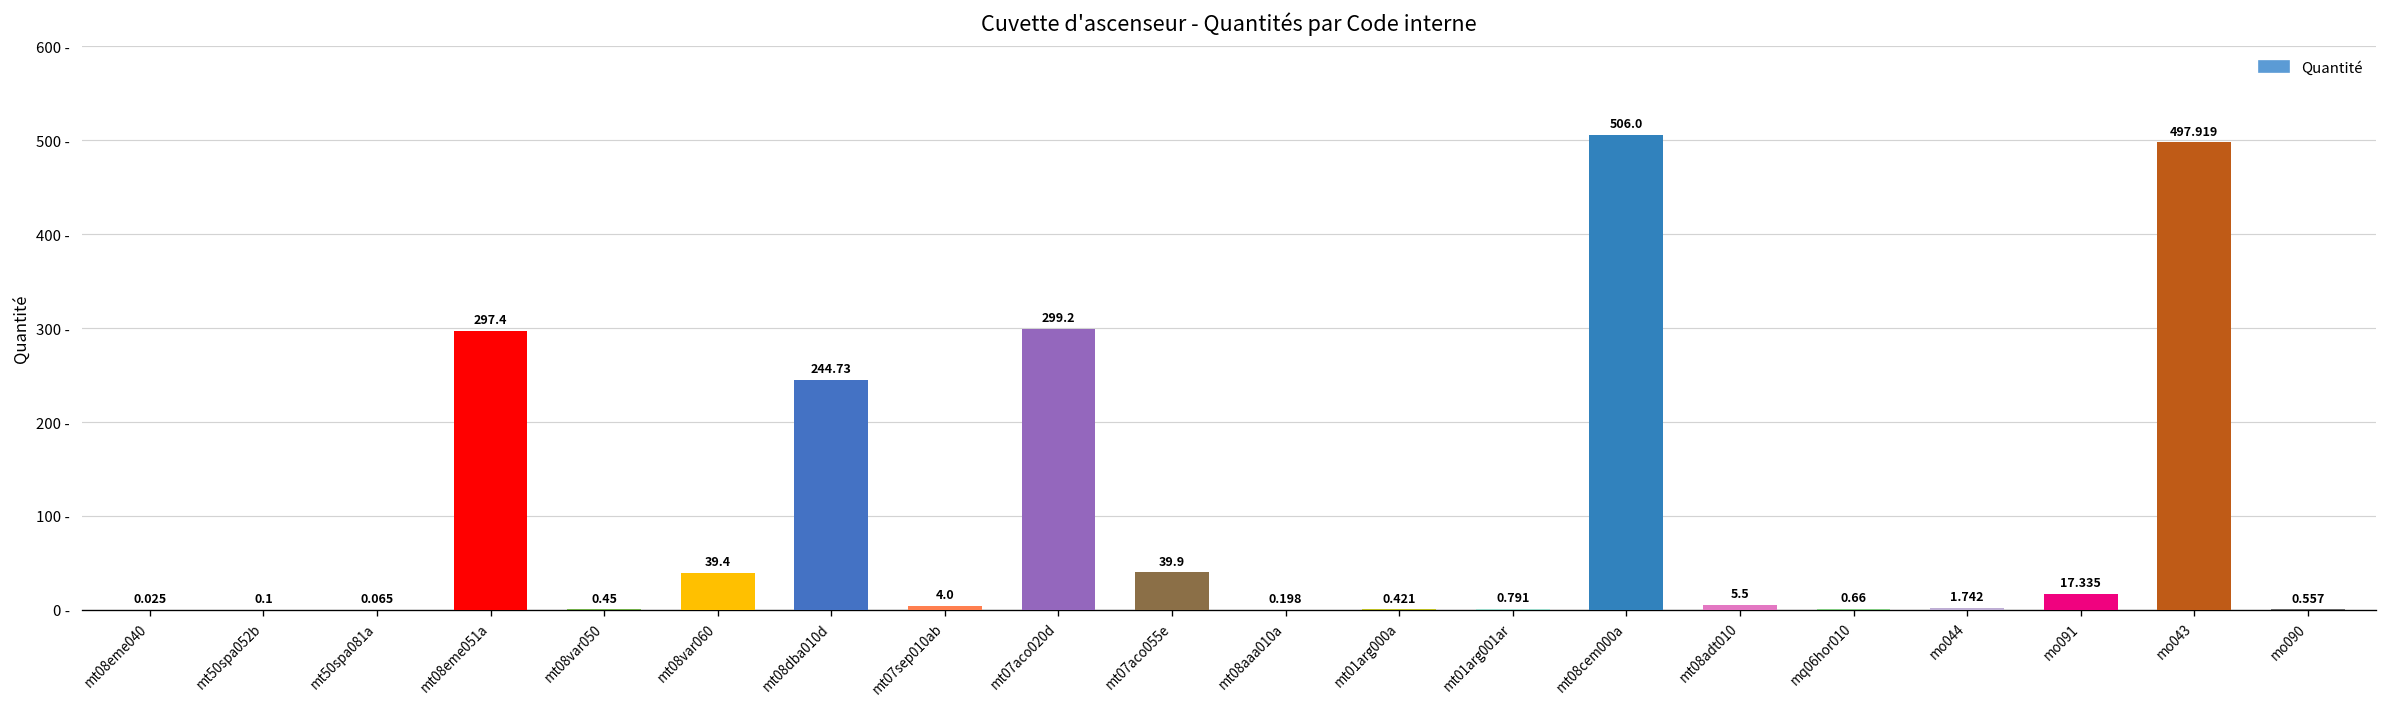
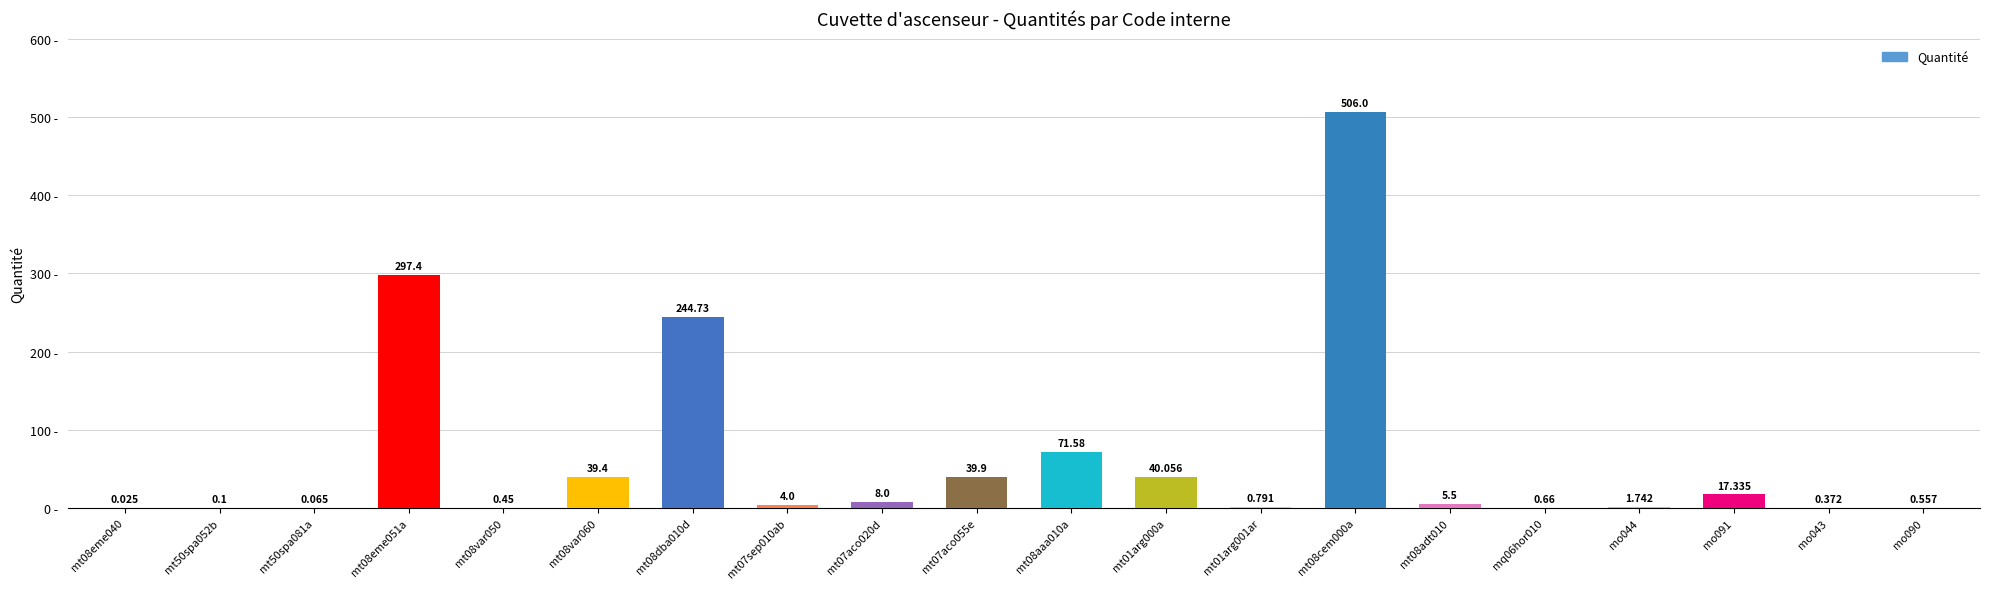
mt07aco020d: 299.2 -> 8.0
mt08aaa010a: 0.198 -> 71.58
mt01arg000a: 0.421 -> 40.056
mo043: 497.919 -> 0.372
